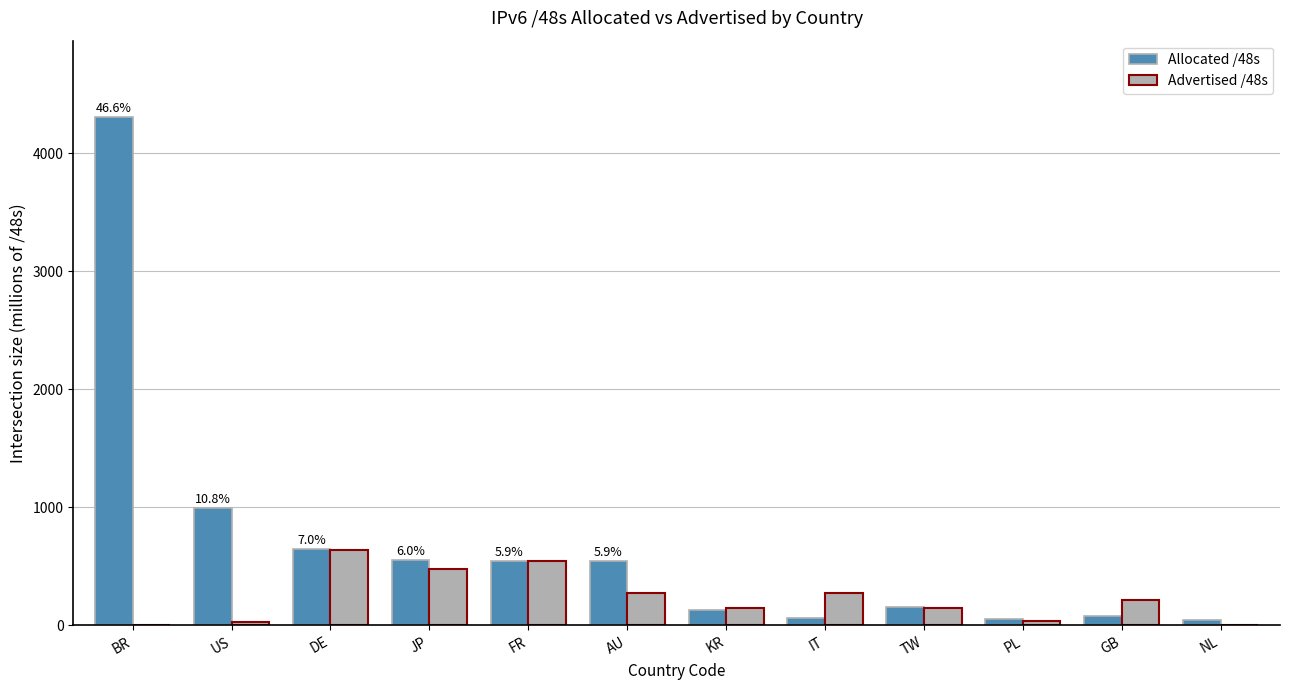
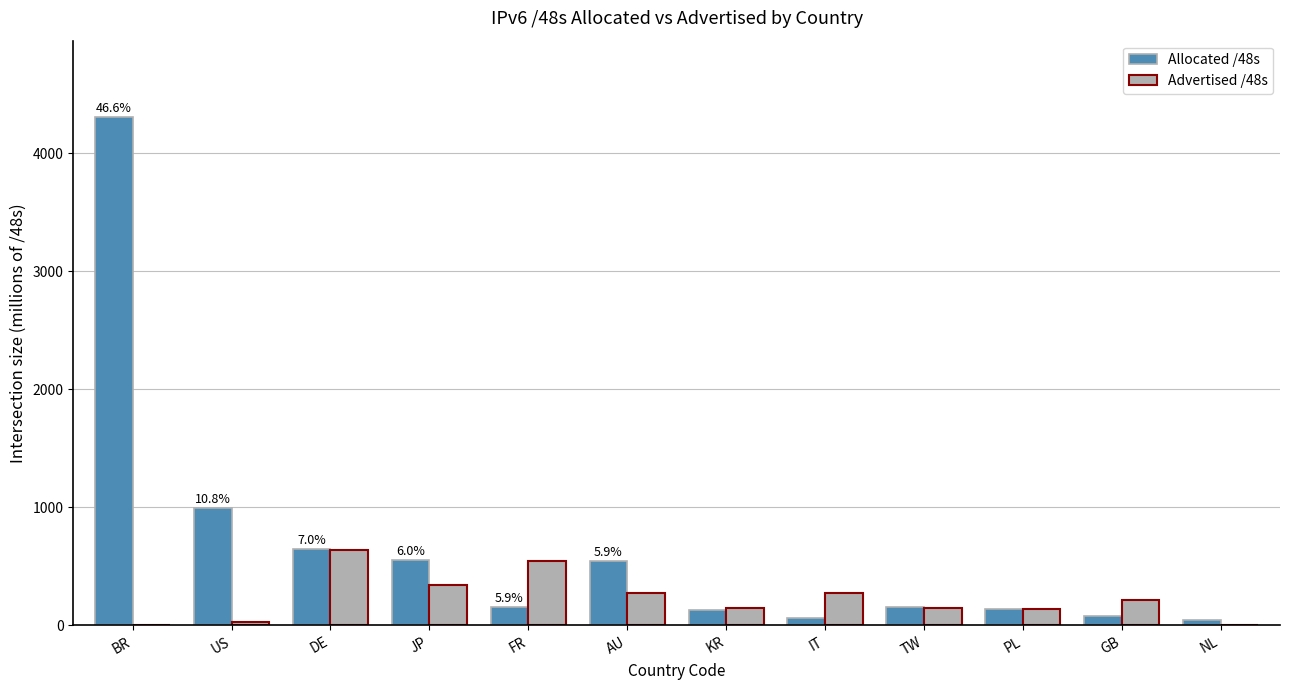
Advertised /48s, JP: 480 -> 340
Allocated /48s, FR: 550 -> 160
Allocated /48s, PL: 50 -> 140
Advertised /48s, PL: 40 -> 140
